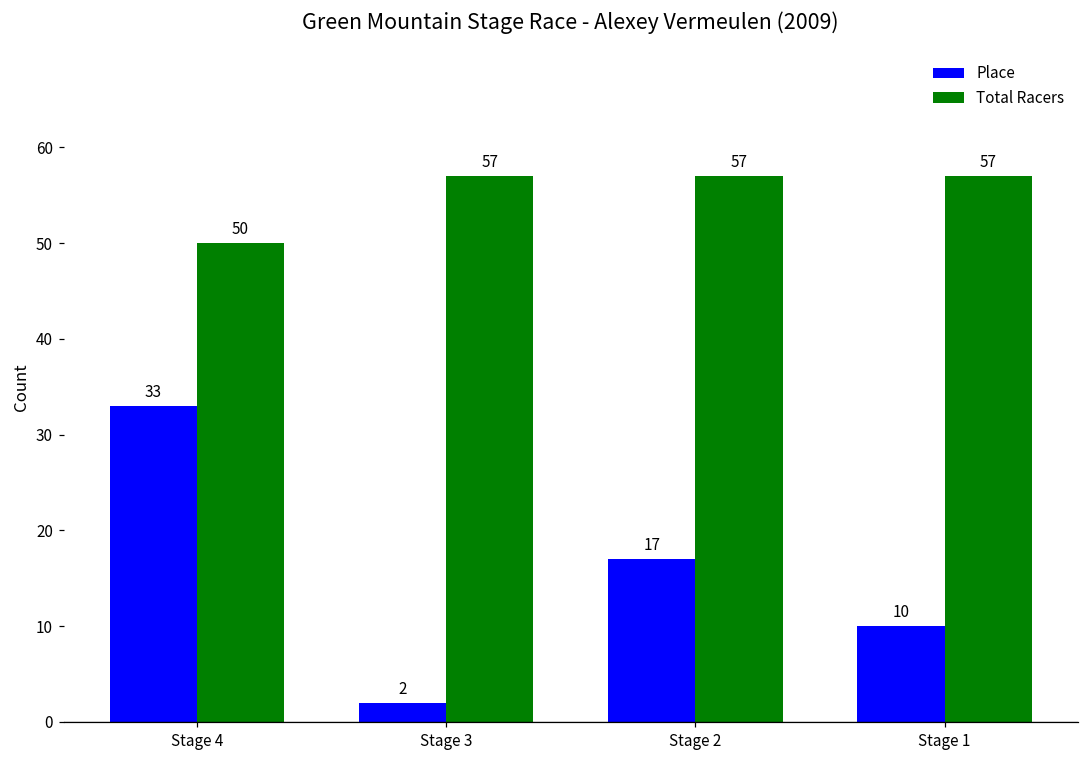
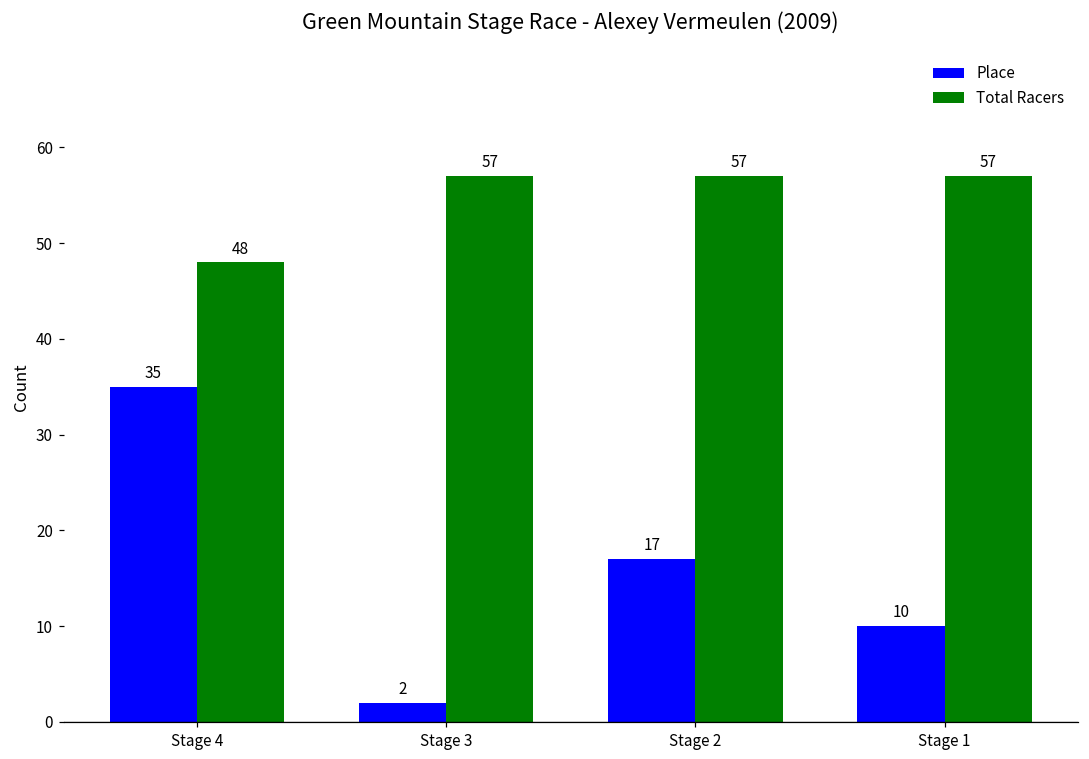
Place, Stage 4: 33 -> 35
Total Racers, Stage 4: 50 -> 48
